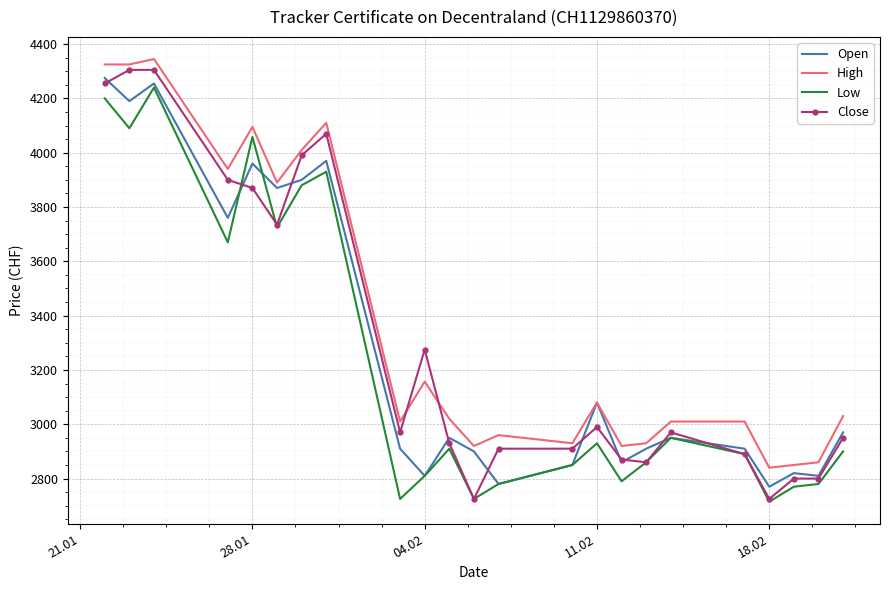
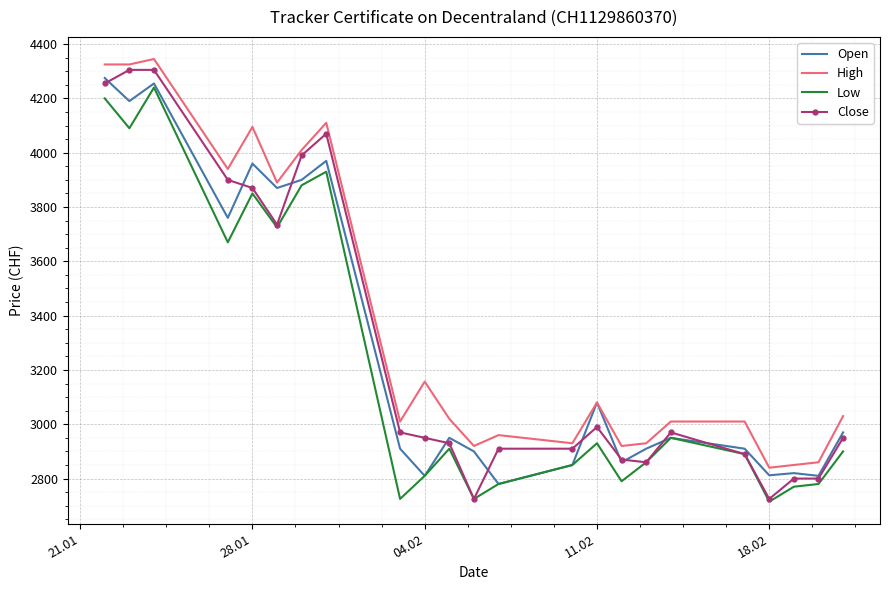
Low, 28.01: 4060 -> 3850
Close, 04.02: 3280 -> 2950
Open, 18.02: 2770 -> 2810
